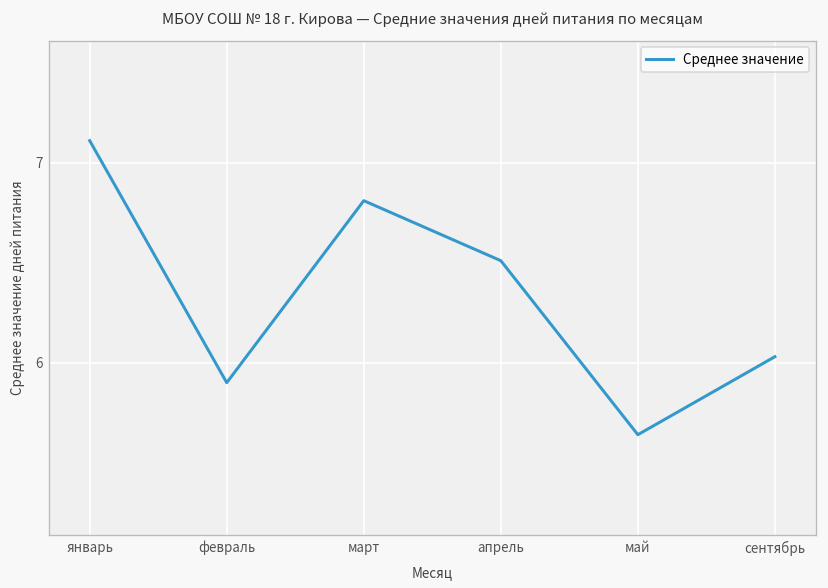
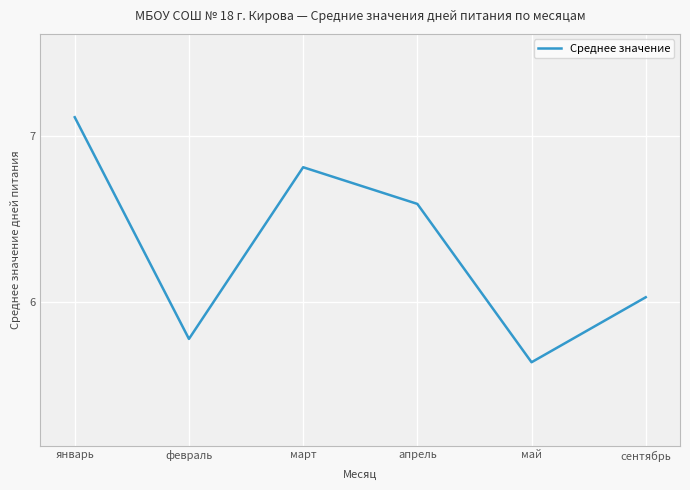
февраль: 5.90 -> 5.78
апрель: 6.51 -> 6.59
